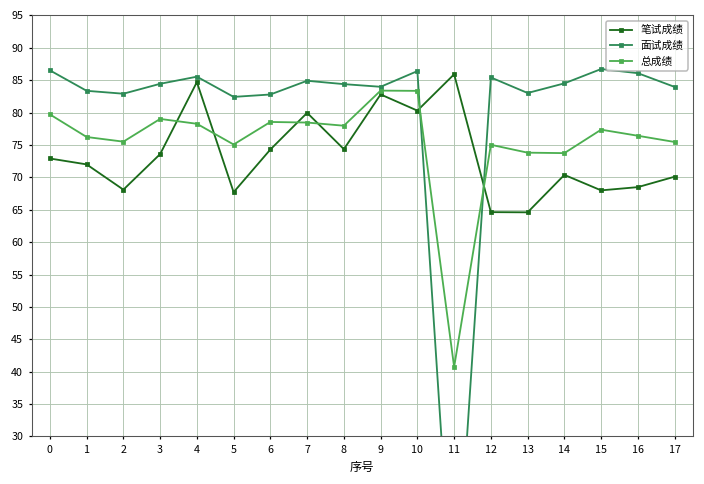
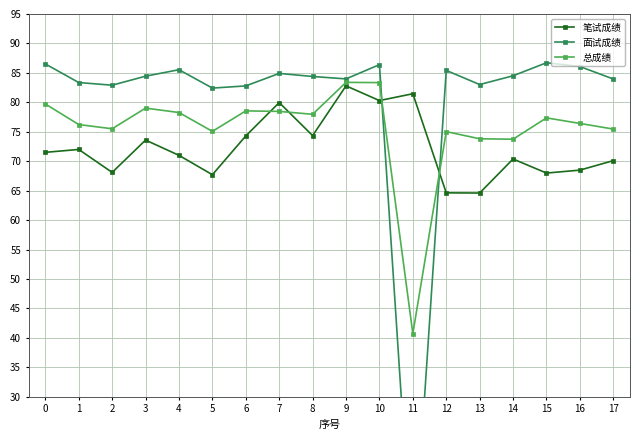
笔试成绩, 0: 73 -> 72
笔试成绩, 4: 85 -> 71
笔试成绩, 11: 86 -> 81
